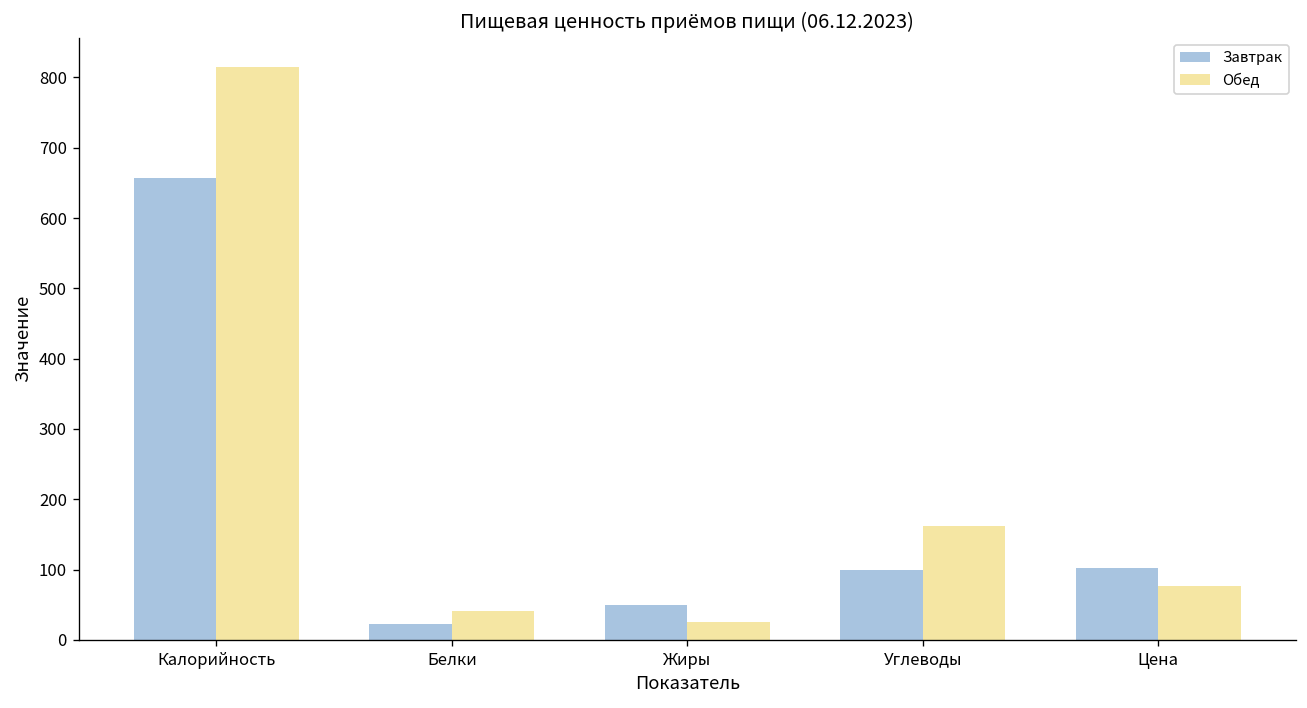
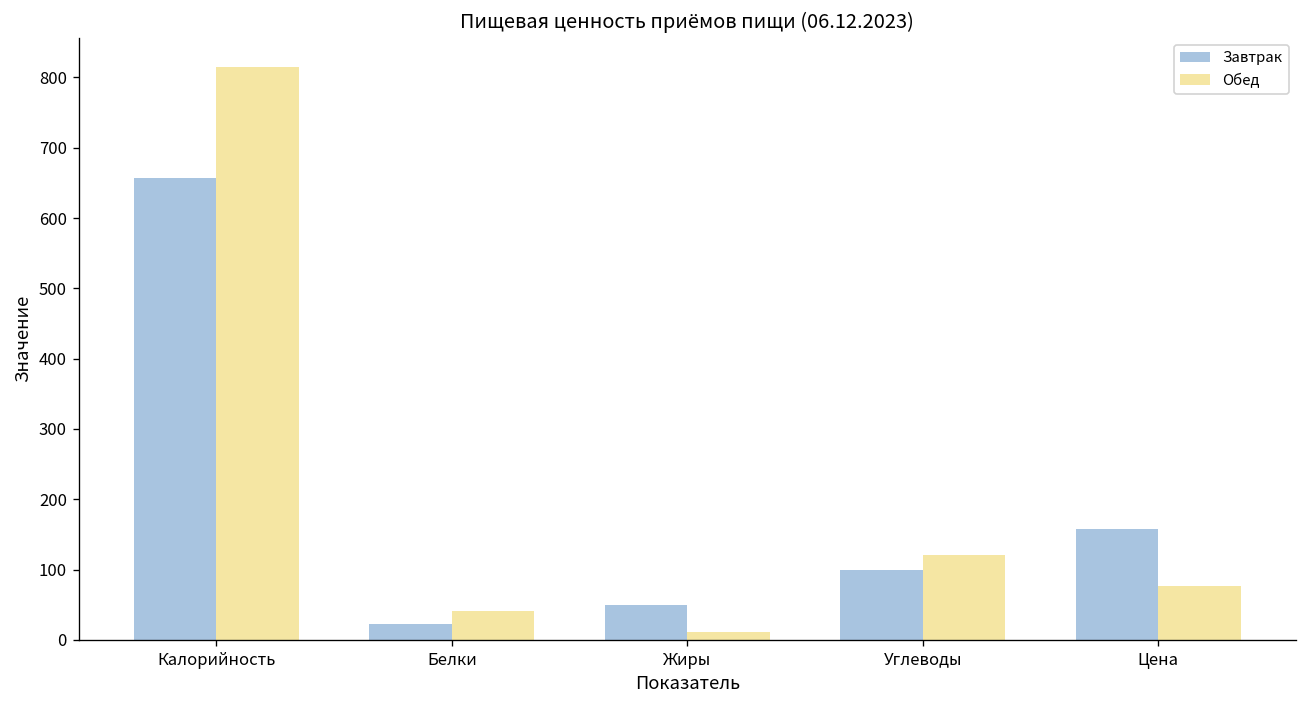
Обед, Жиры: 30 -> 10
Обед, Углеводы: 160 -> 120
Завтрак, Цена: 100 -> 160
